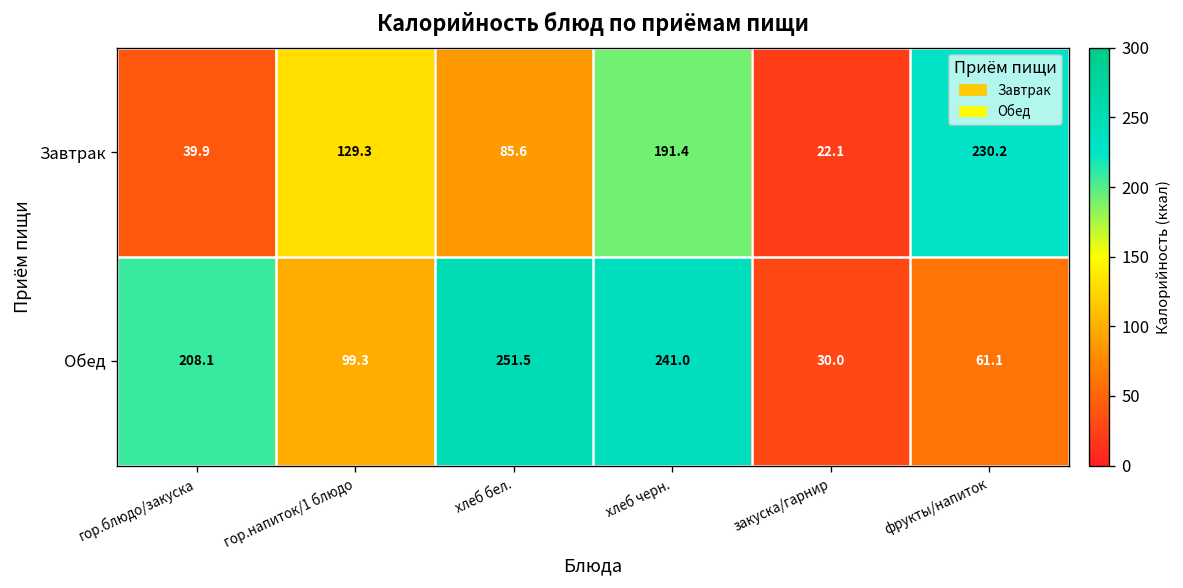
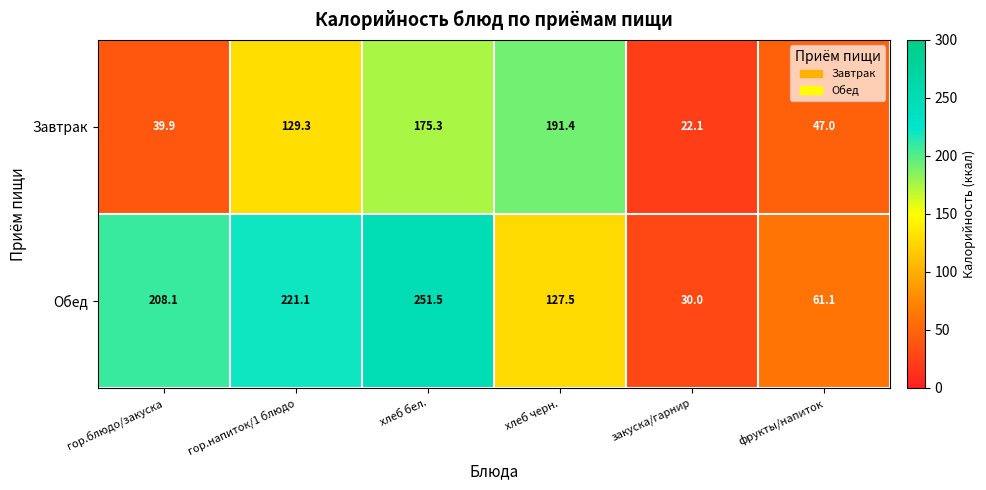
Завтрак, хлеб бел.: 85.6 -> 175.3
Завтрак, фрукты/напиток: 230.2 -> 47.0
Обед, гор.напиток/1 блюдо: 99.3 -> 221.1
Обед, хлеб черн.: 241.0 -> 127.5
